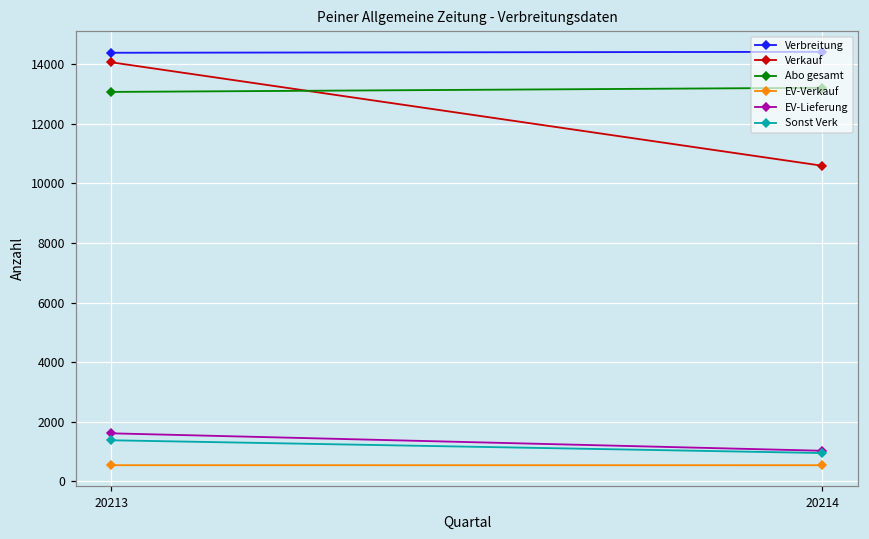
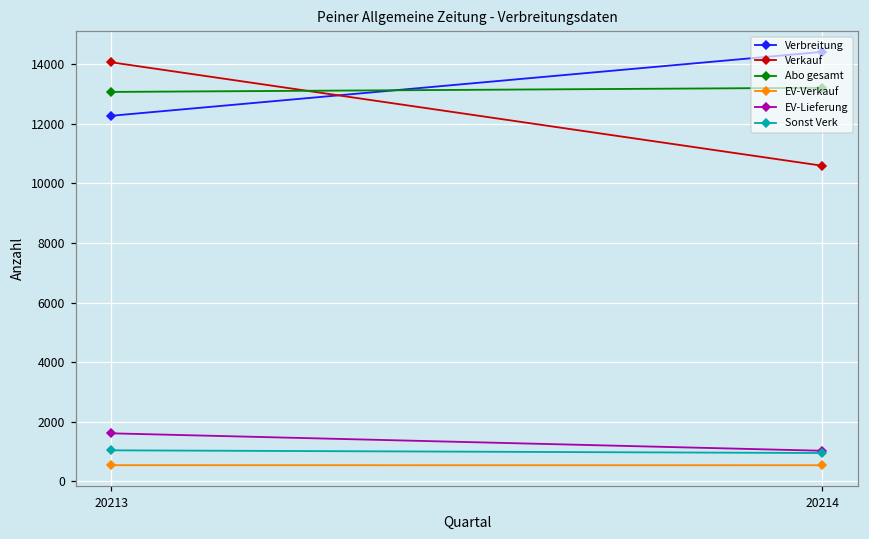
Verbreitung, 20213: 14400 -> 12300
Sonst Verk, 20213: 1400 -> 1000
